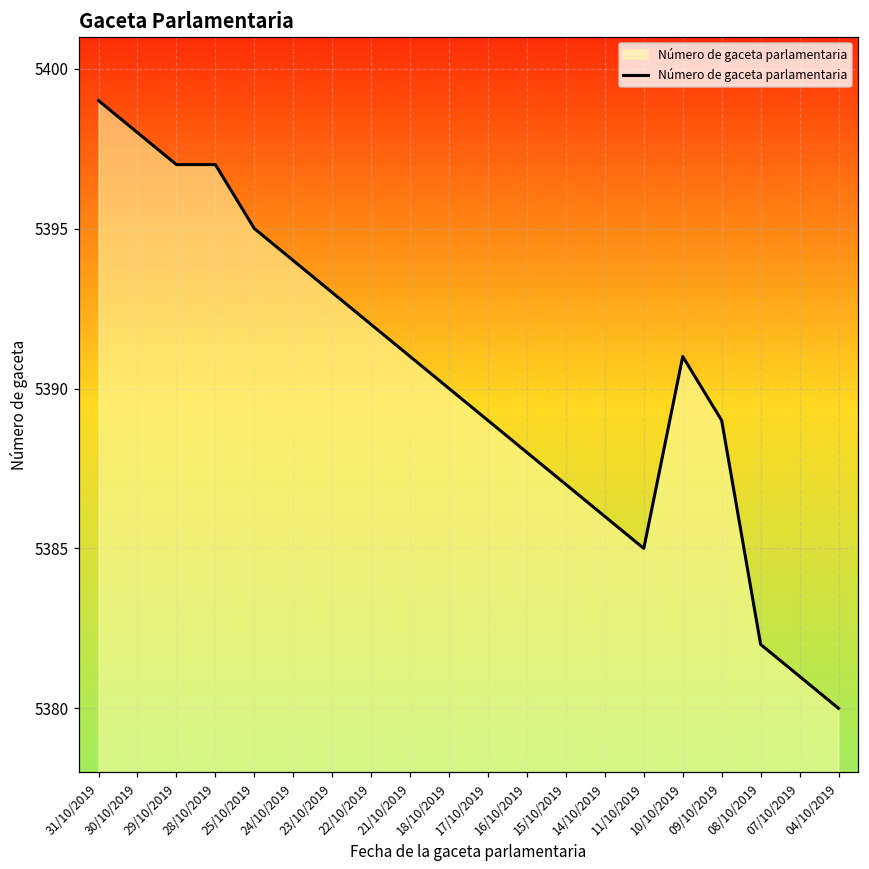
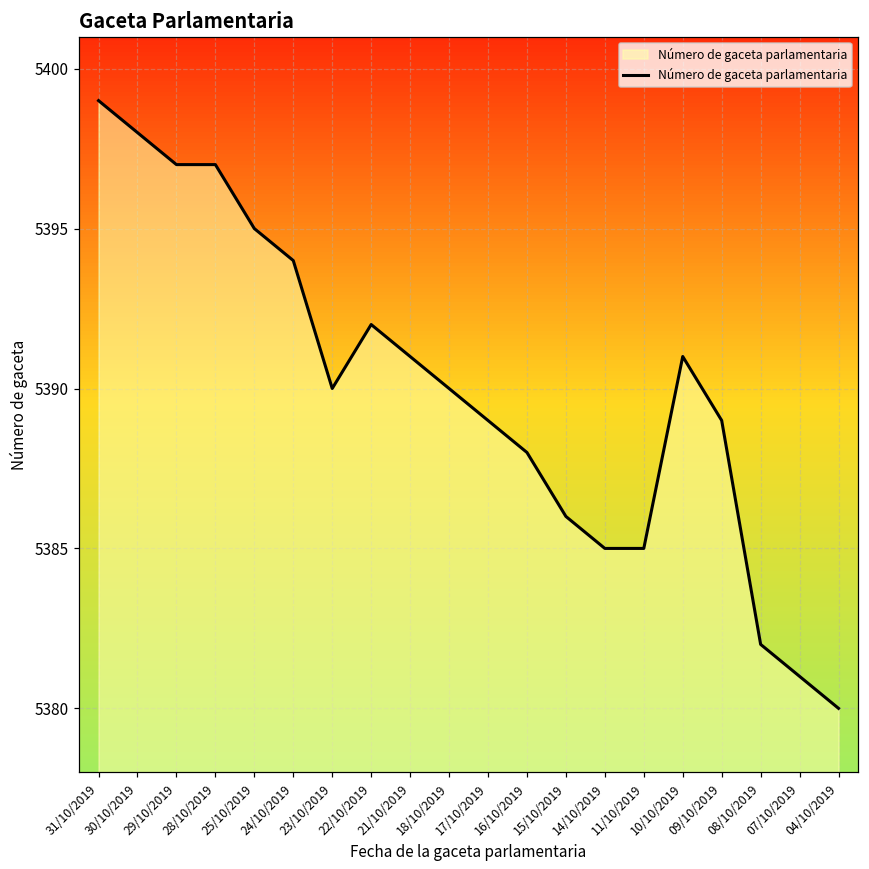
23/10/2019: 5393 -> 5390
15/10/2019: 5387 -> 5386
14/10/2019: 5386 -> 5385
